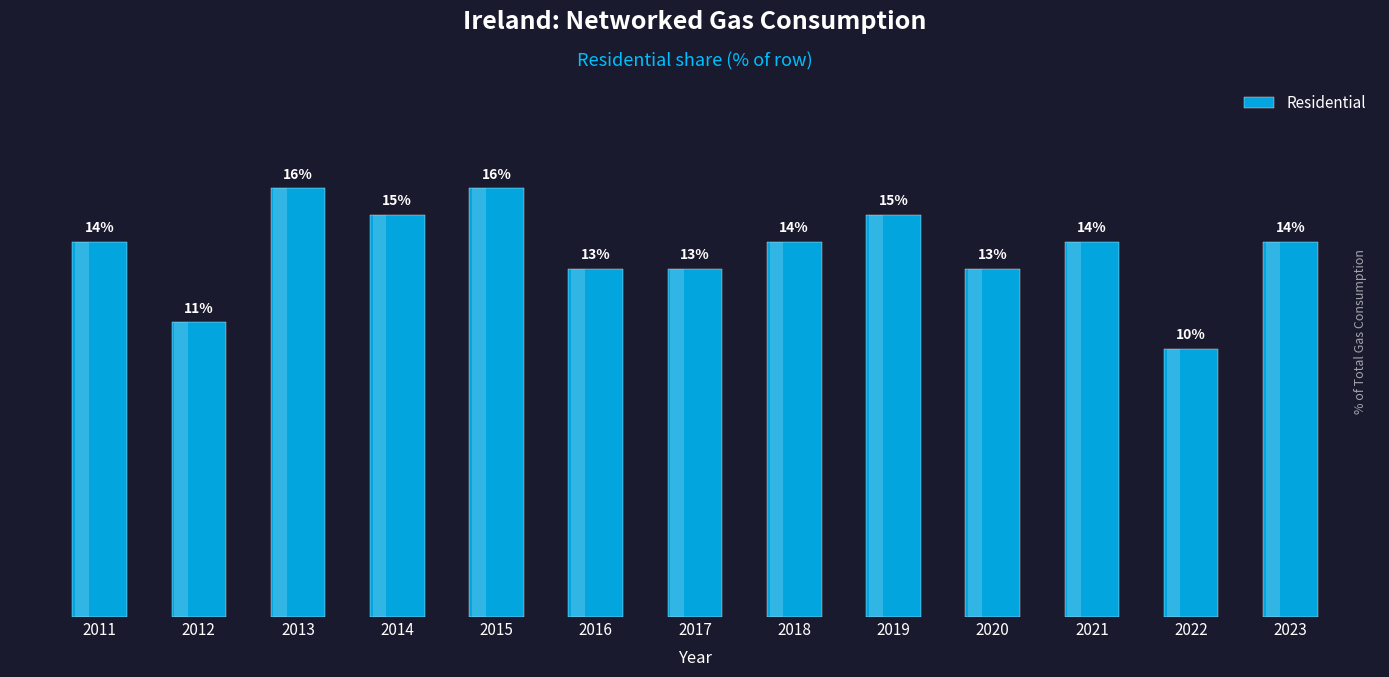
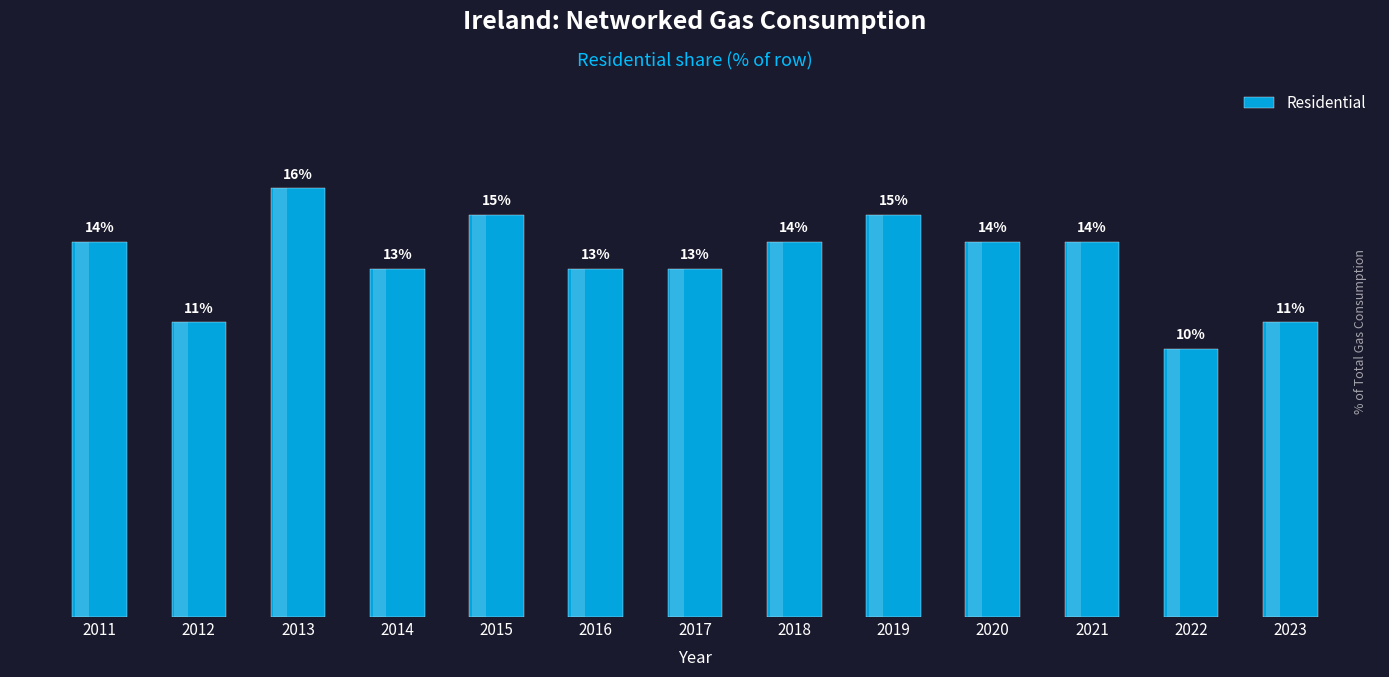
2014: 15% -> 13%
2015: 16% -> 15%
2020: 13% -> 14%
2023: 14% -> 11%
